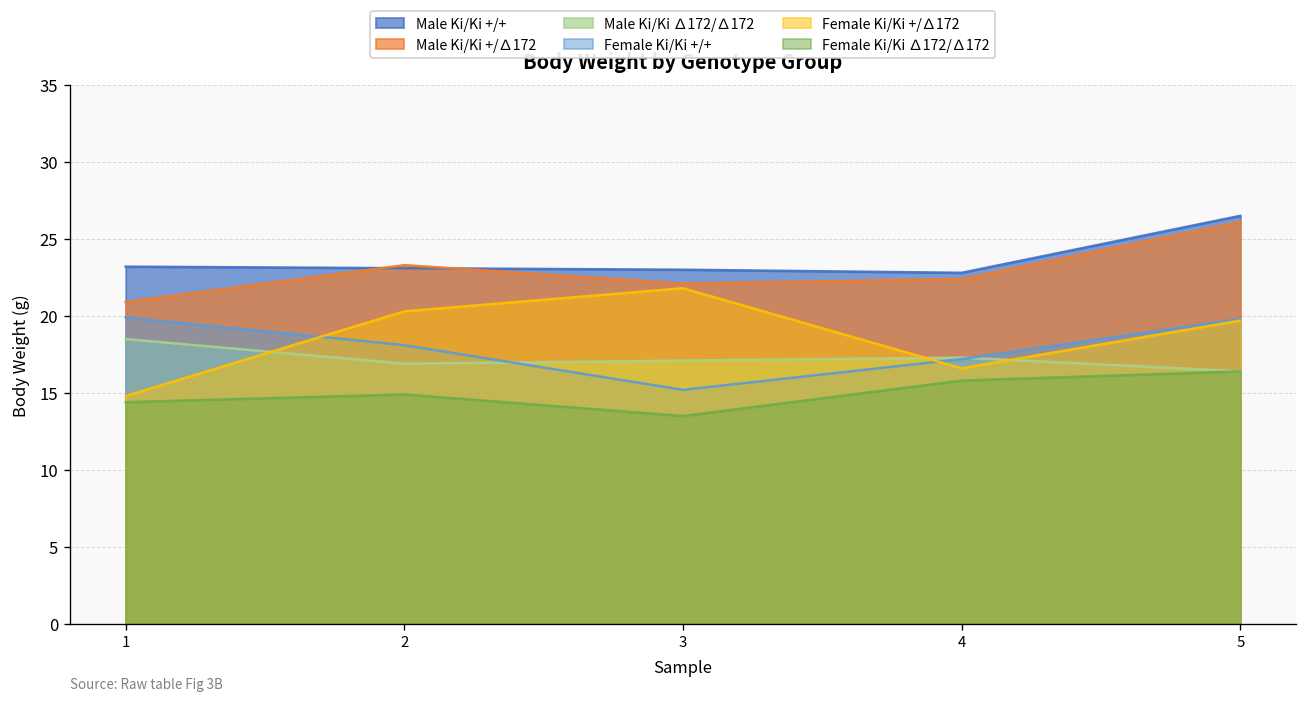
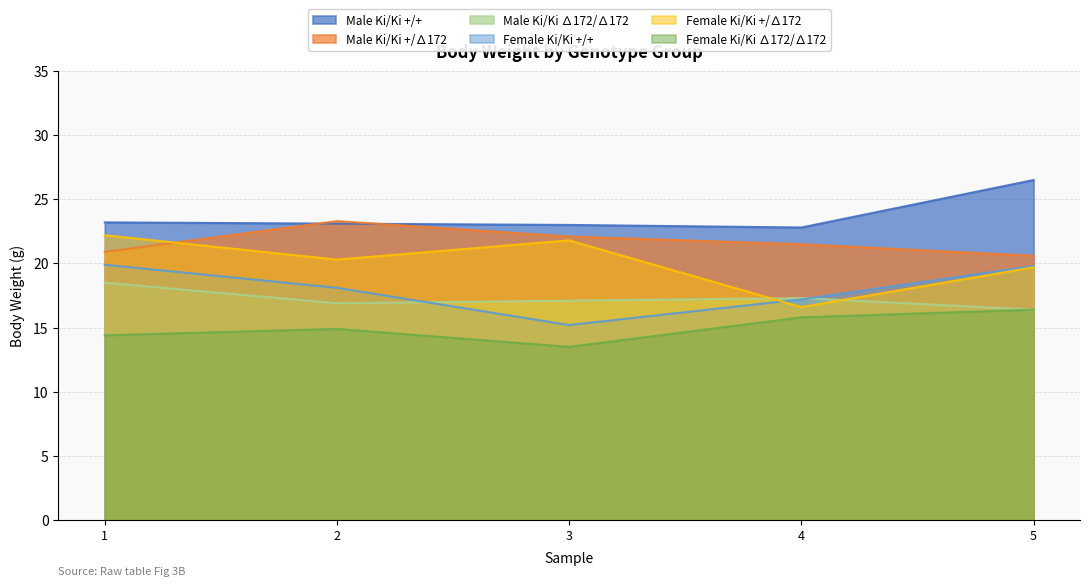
Female Ki/Ki +/∆172, 1: 14.8 -> 22.2
Male Ki/Ki +/∆172, 4: 22.4 -> 21.5
Male Ki/Ki +/∆172, 5: 26.1 -> 20.6
